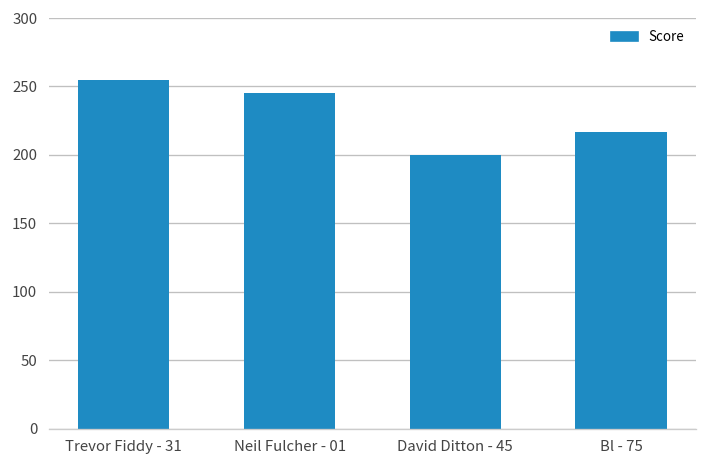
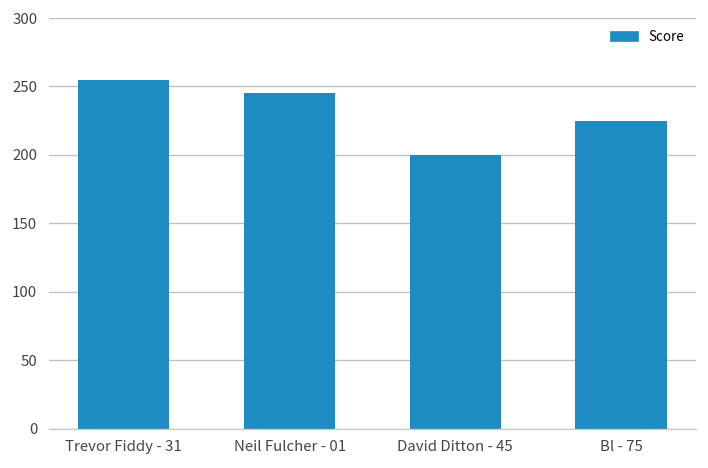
Bl - 75: 217 -> 225
